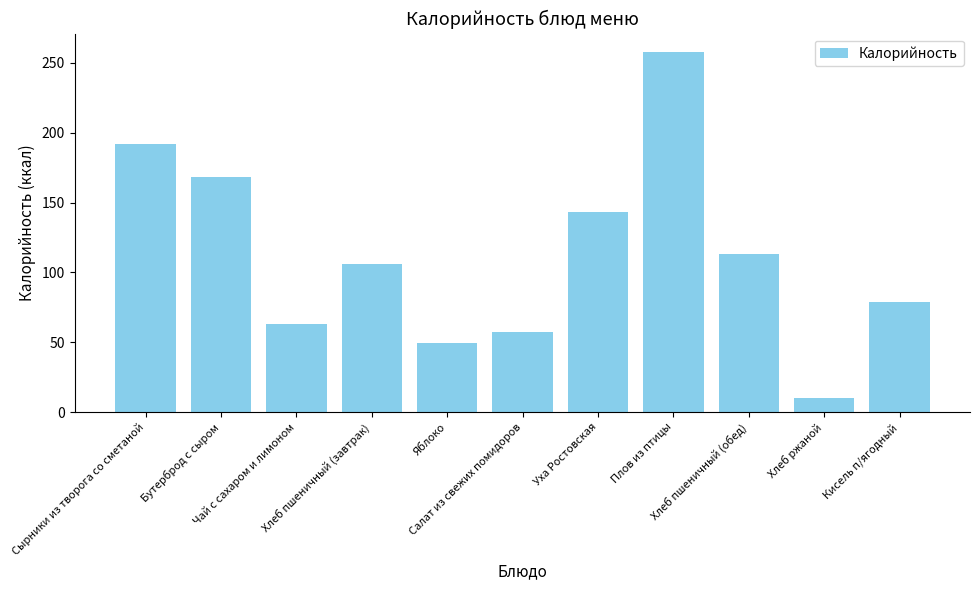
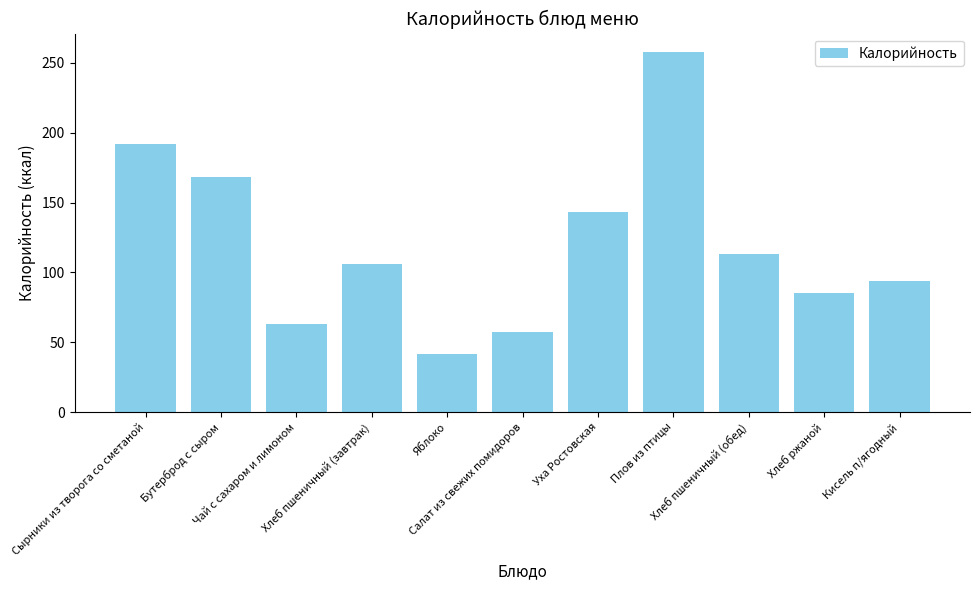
Яблоко: 49 -> 42
Хлеб ржаной: 10 -> 85
Кисель п/ягодный: 79 -> 94
